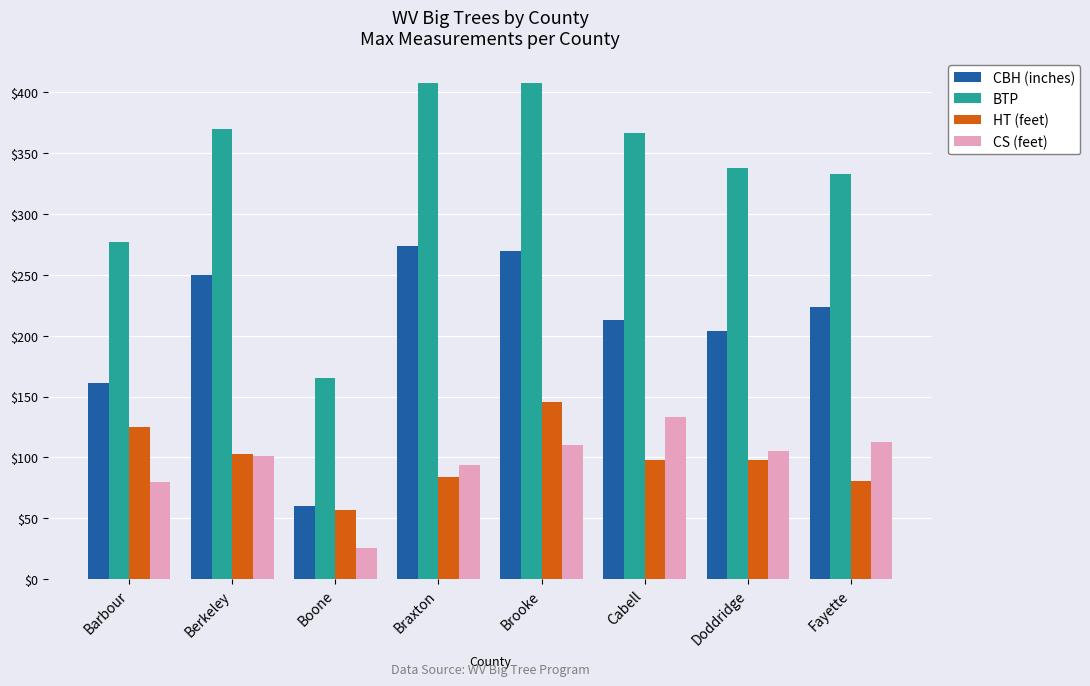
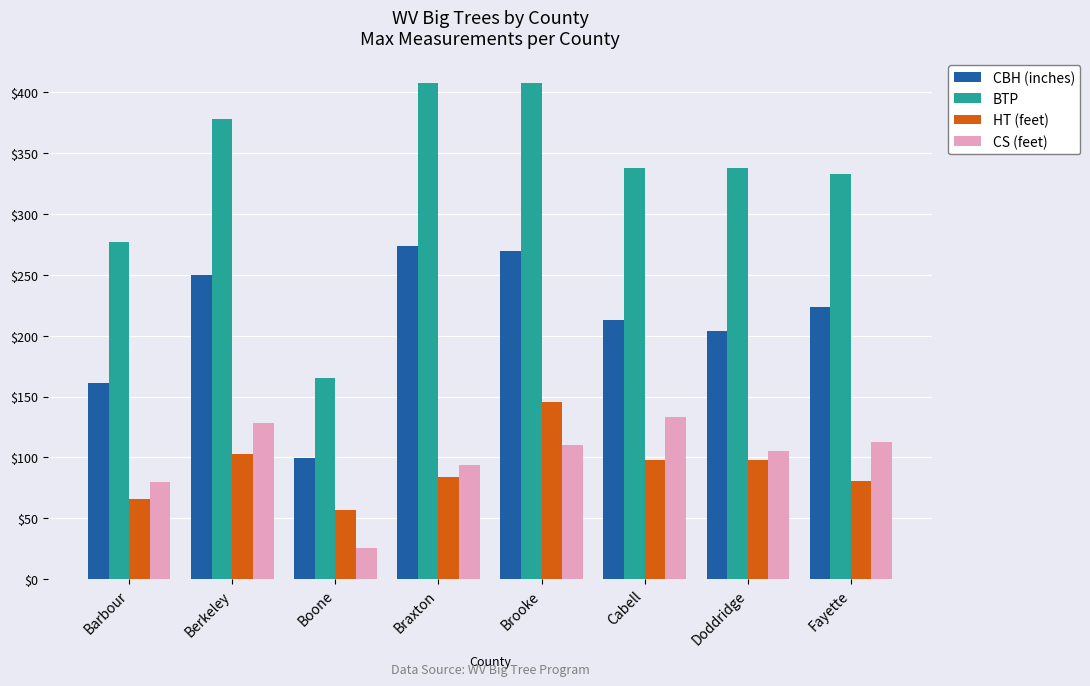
HT (feet), Barbour: $125 -> $66
BTP, Berkeley: $370 -> $378
CS (feet), Berkeley: $101 -> $128
CBH (inches), Boone: $60 -> $100
BTP, Cabell: $367 -> $338
